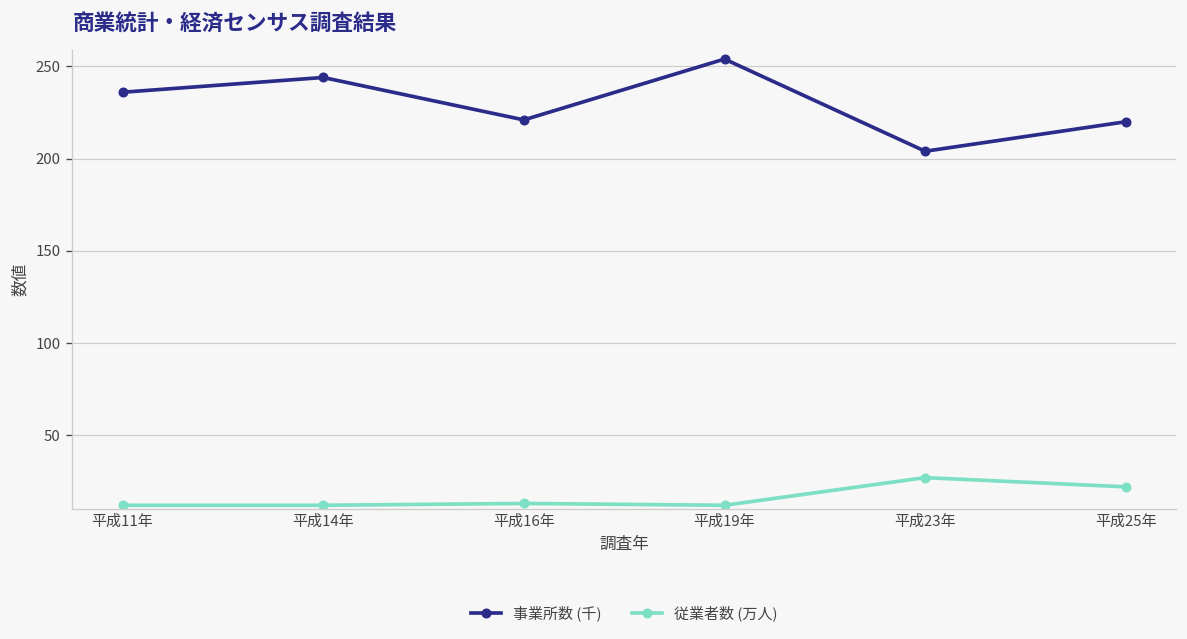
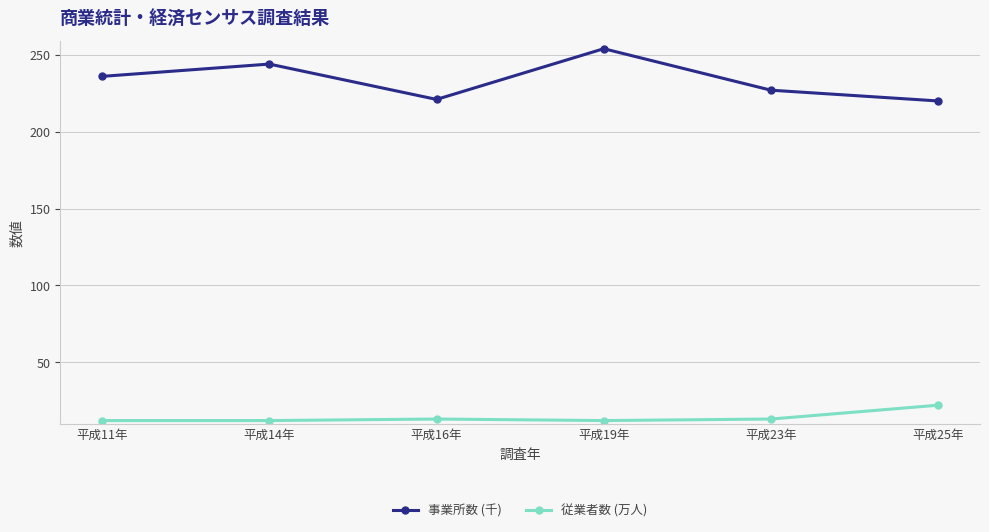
事業所数 (千), 平成23年: 204 -> 227
従業者数 (万人), 平成23年: 27 -> 13
